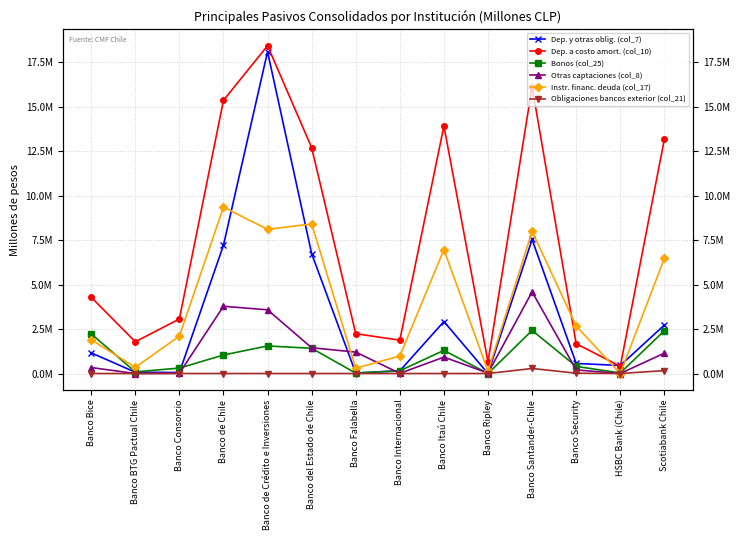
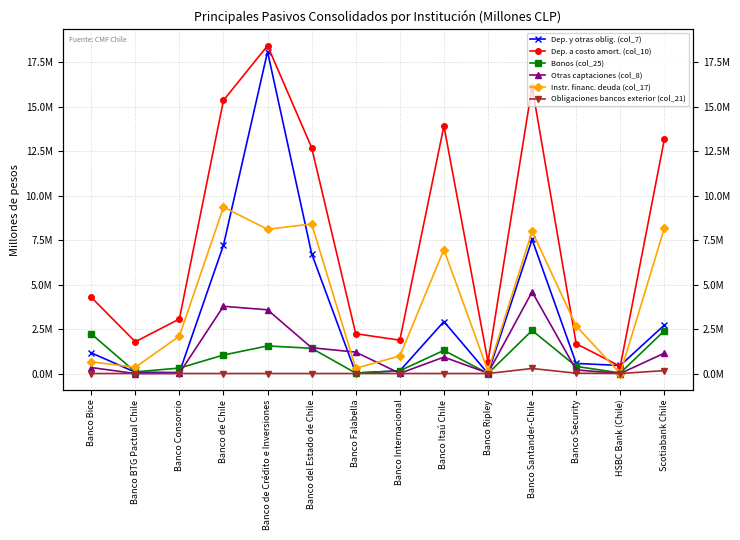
Instr. financ. deuda (col_17), Banco Bice: 1900000 -> 700000
Instr. financ. deuda (col_17), Scotiabank Chile: 6500000 -> 8200000
